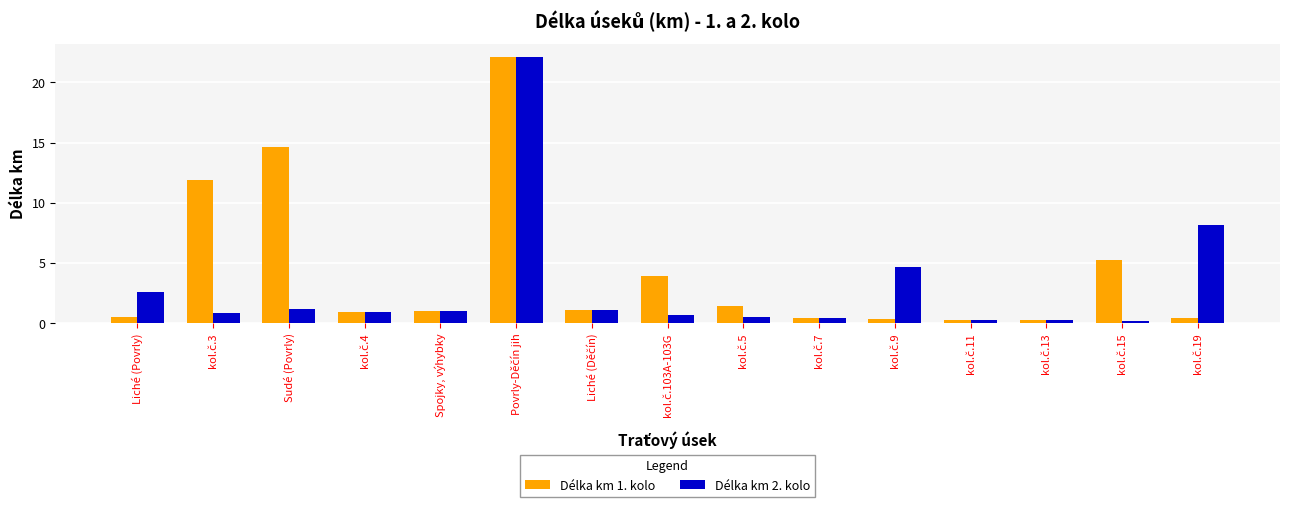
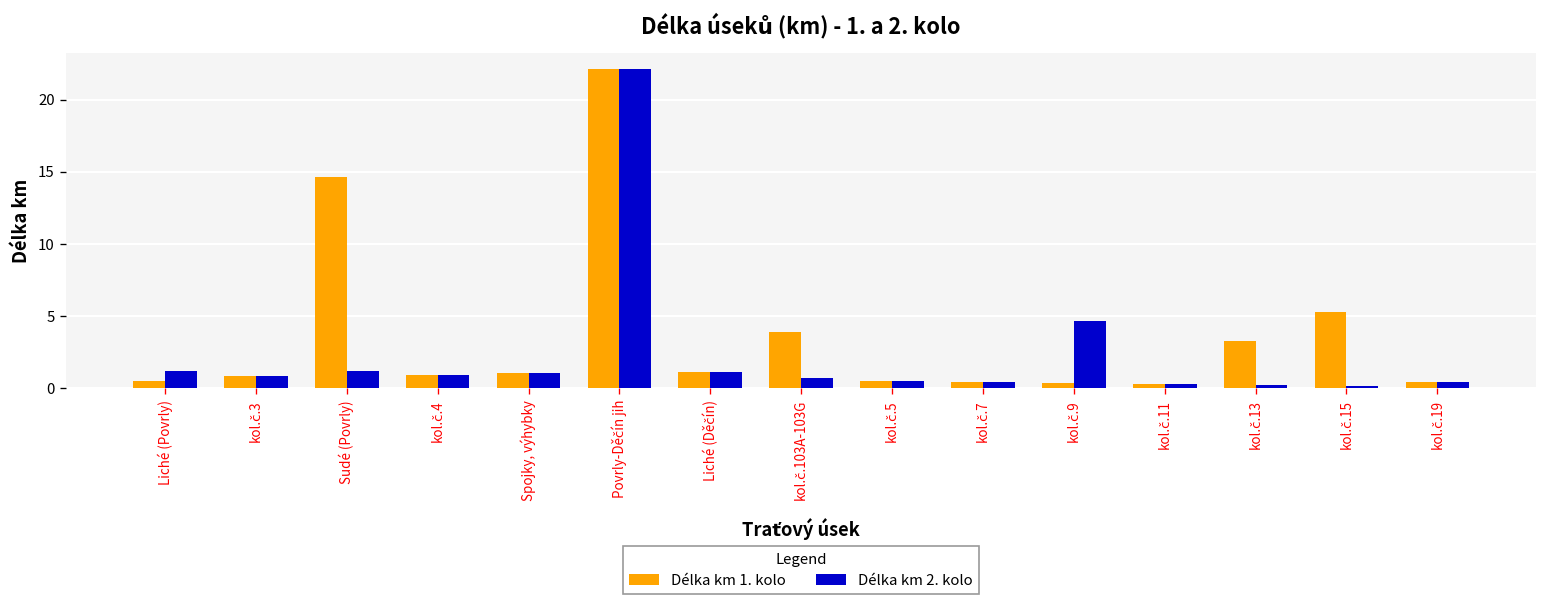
Délka km 2. kolo, Liché (Povrly): 2.6 -> 1.2
Délka km 1. kolo, kol.č.3: 11.9 -> 0.8
Délka km 1. kolo, kol.č.5: 1.4 -> 0.5
Délka km 1. kolo, kol.č.13: 0.2 -> 3.2
Délka km 2. kolo, kol.č.19: 8.2 -> 0.4
